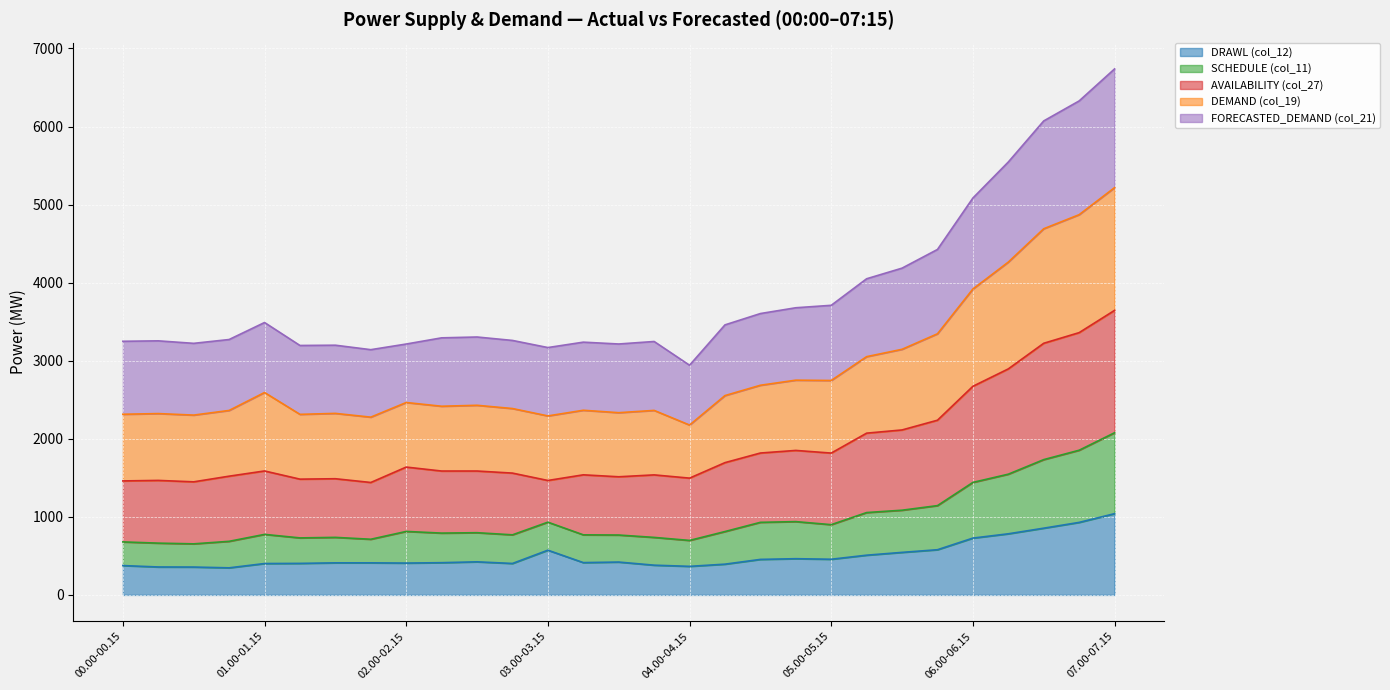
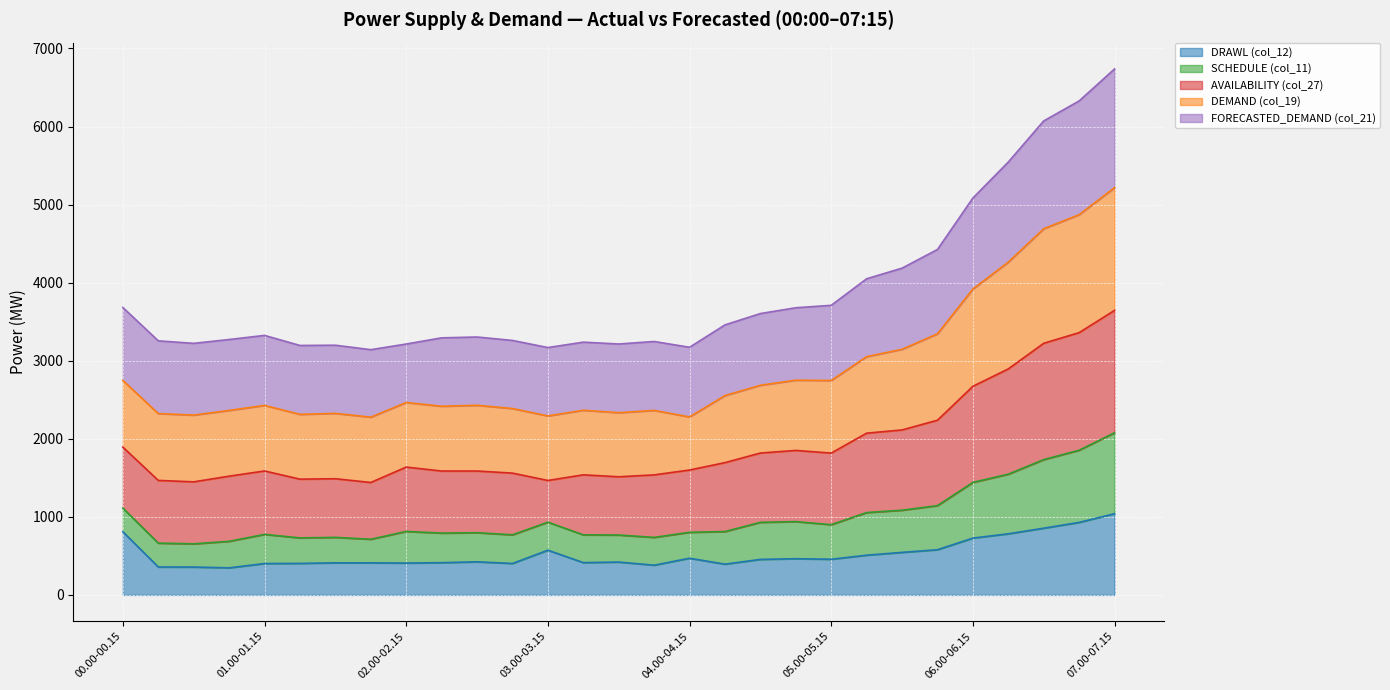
DRAWL (col_12), 00.00-00.15: 400 -> 800
DEMAND (col_19), 01.00-01.15: 1000 -> 800
DRAWL (col_12), 04.00-04.15: 400 -> 500
FORECASTED_DEMAND (col_21), 04.00-04.15: 800 -> 900
